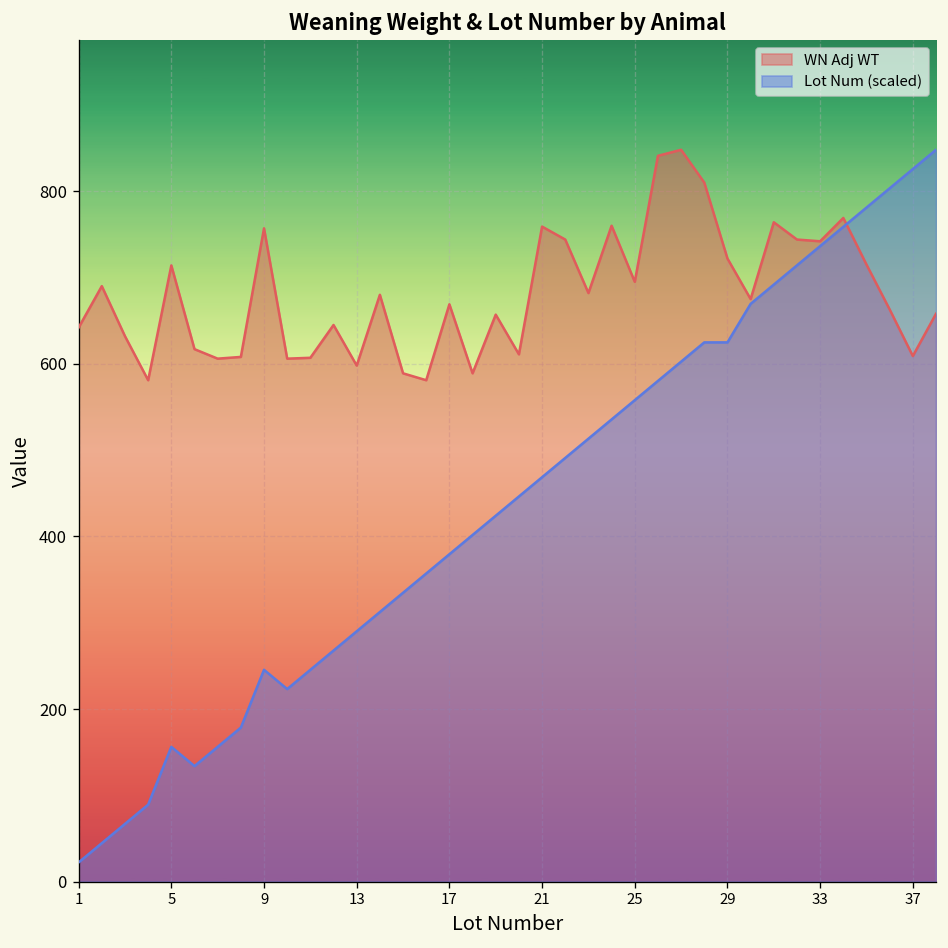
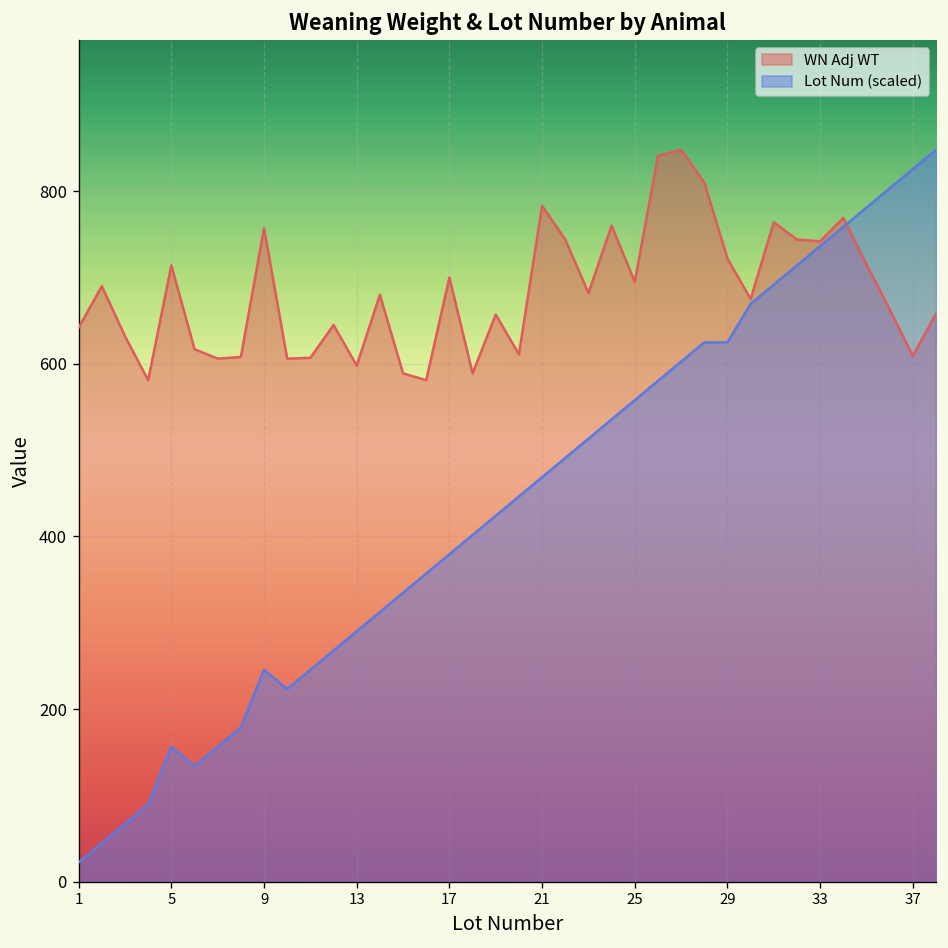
WN Adj WT, 17: 670 -> 700
WN Adj WT, 21: 760 -> 780
